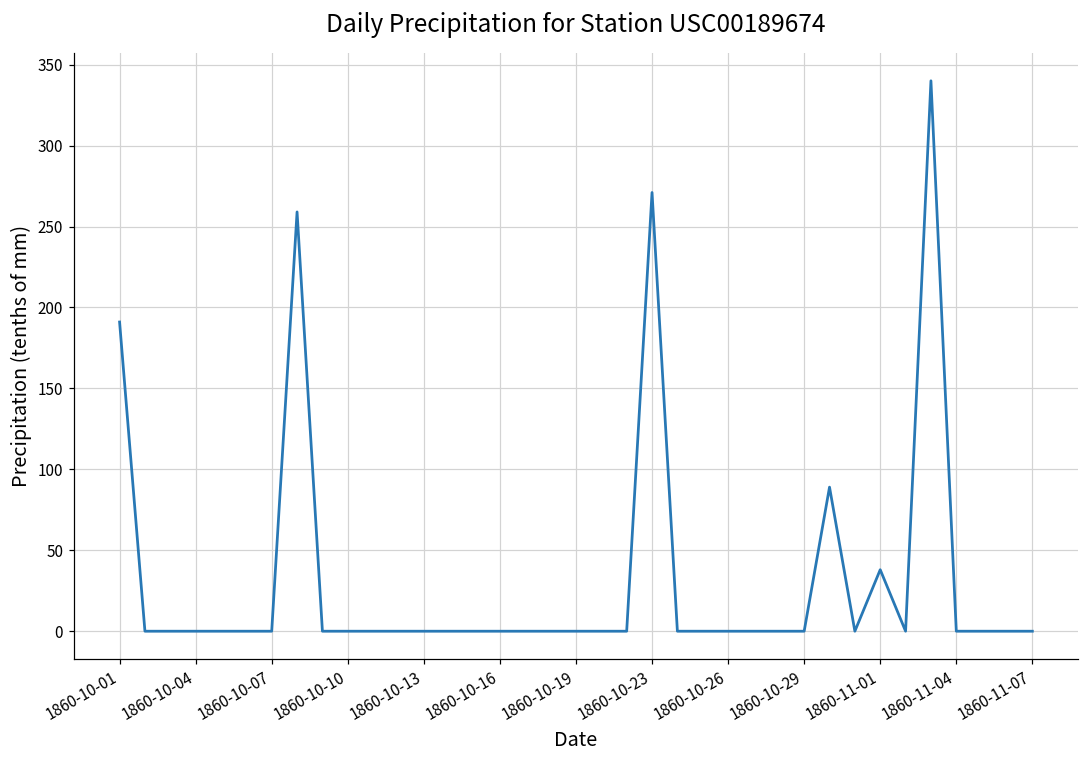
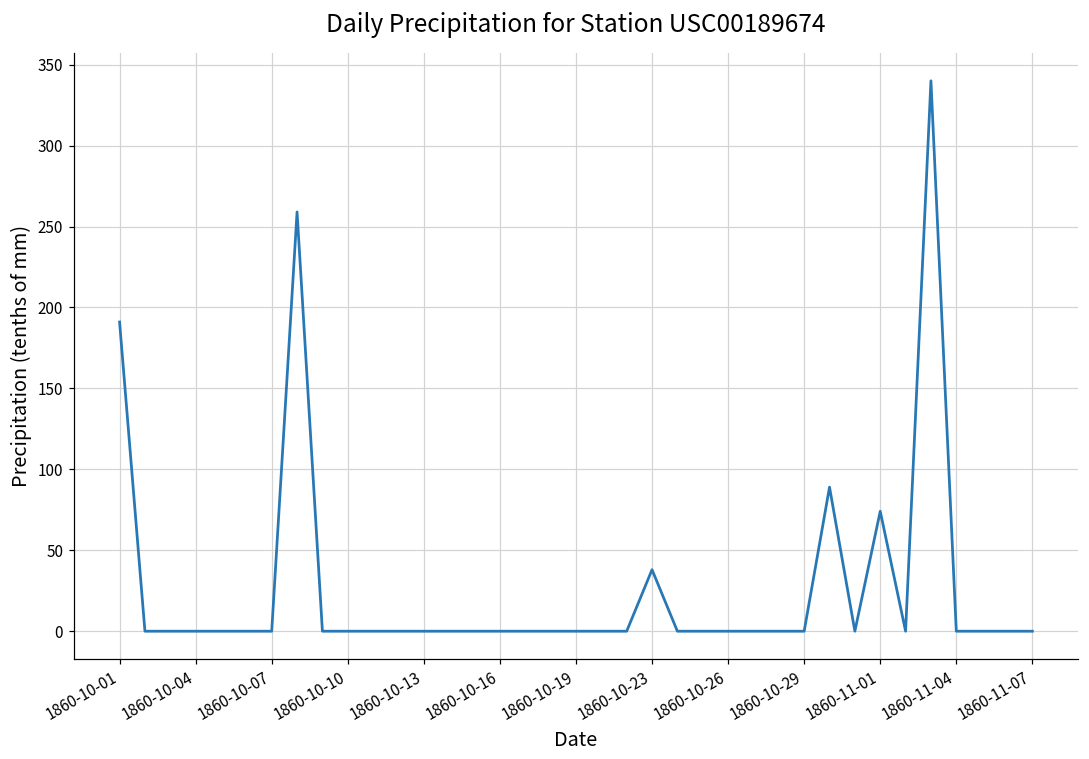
1860-10-23: 271 -> 38
1860-11-01: 38 -> 74
